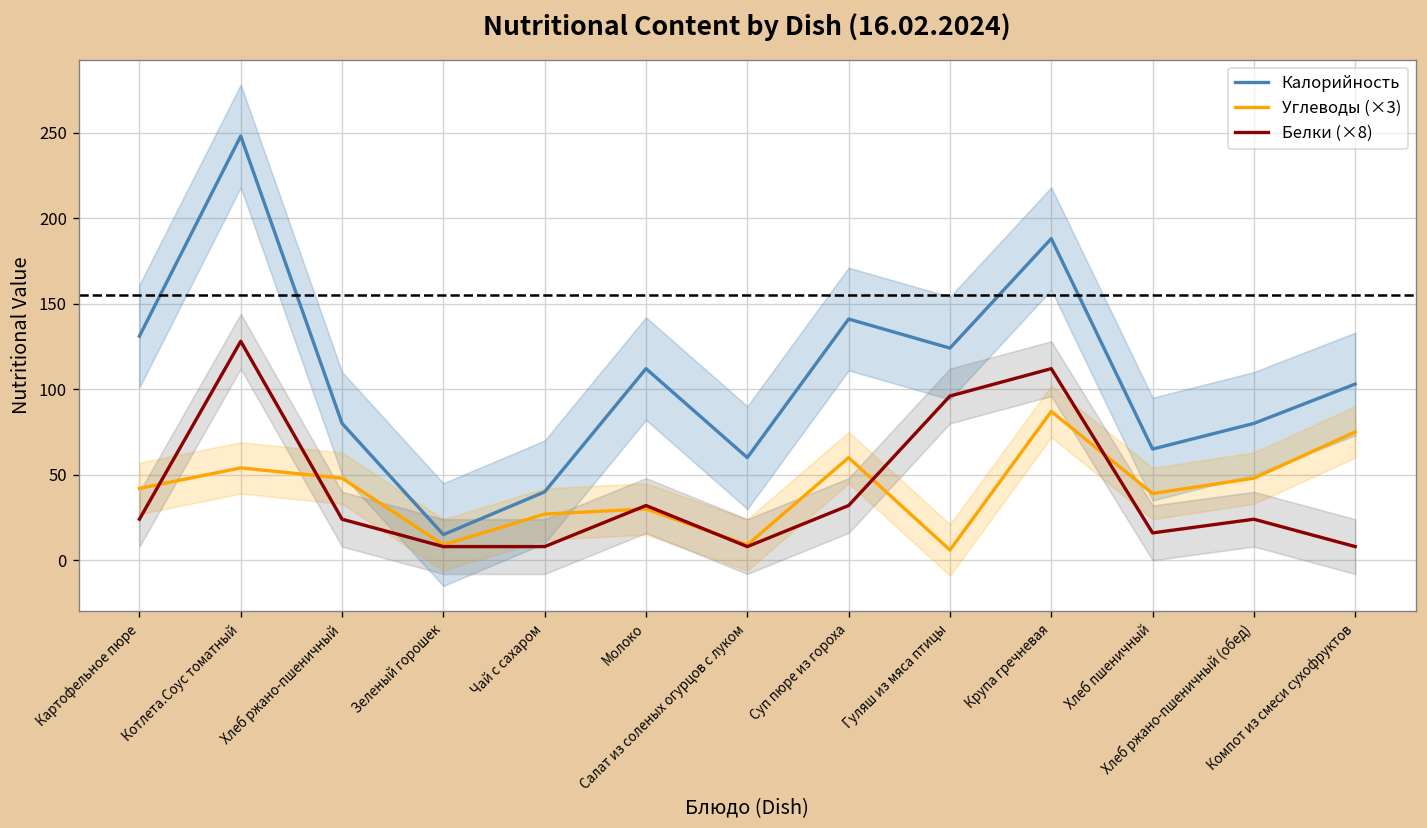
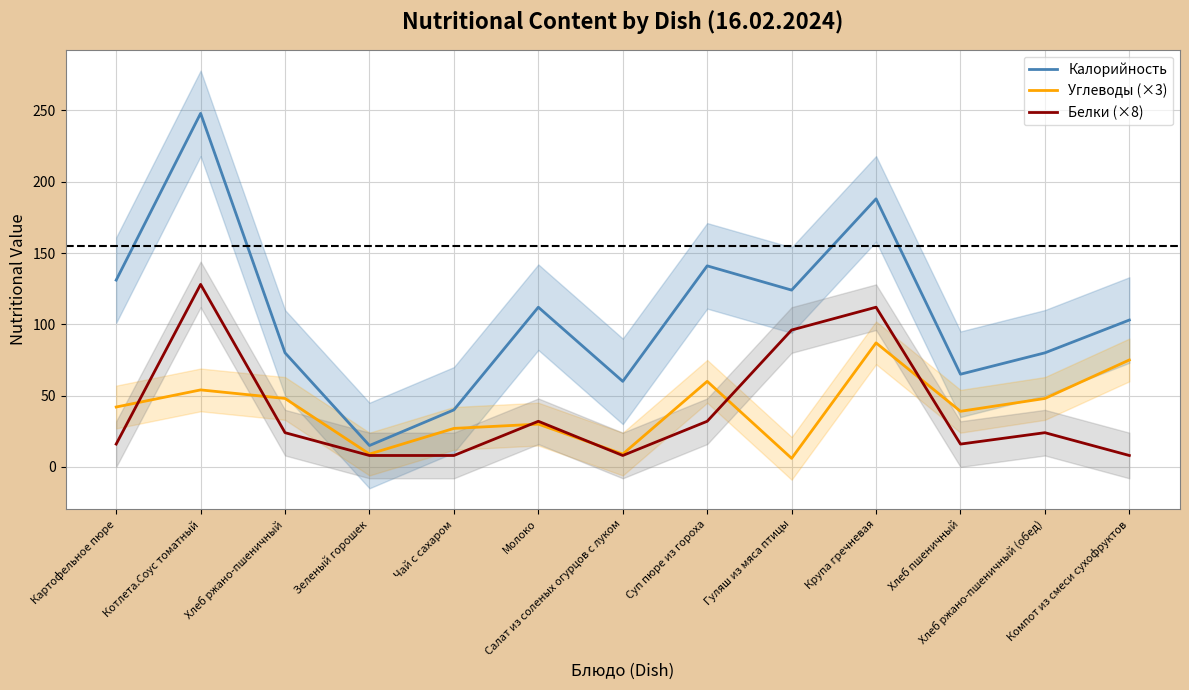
Белки (×8), Картофельное пюре: 24 -> 16
